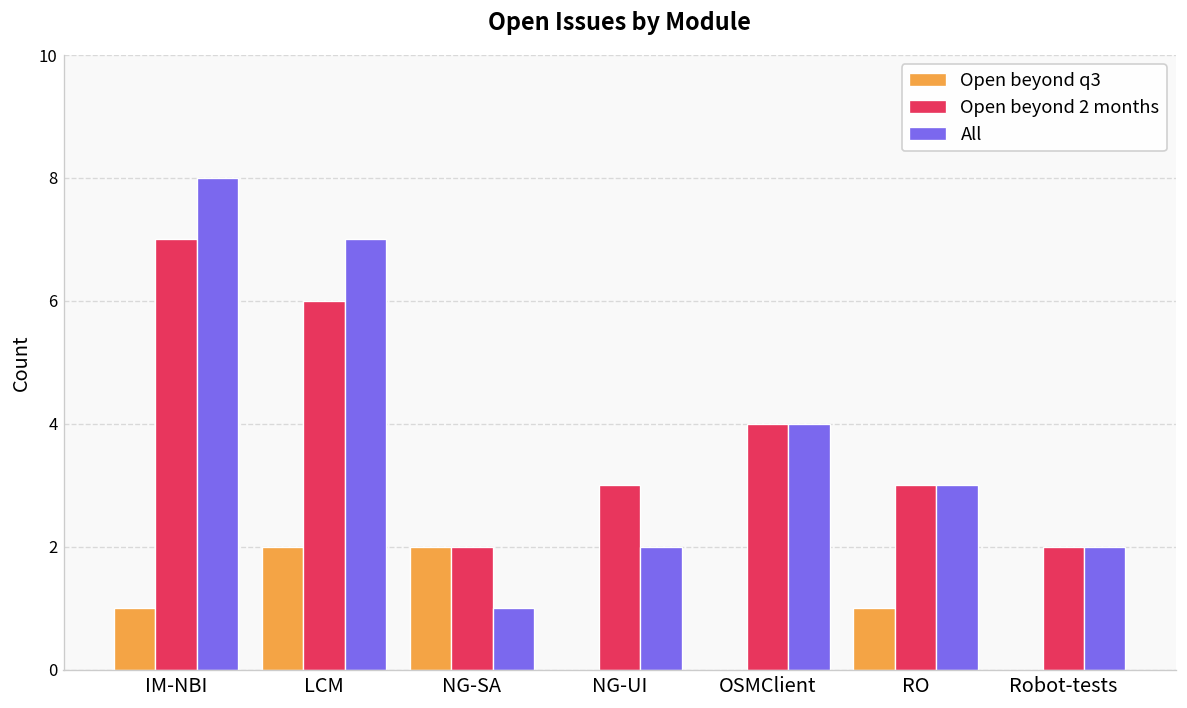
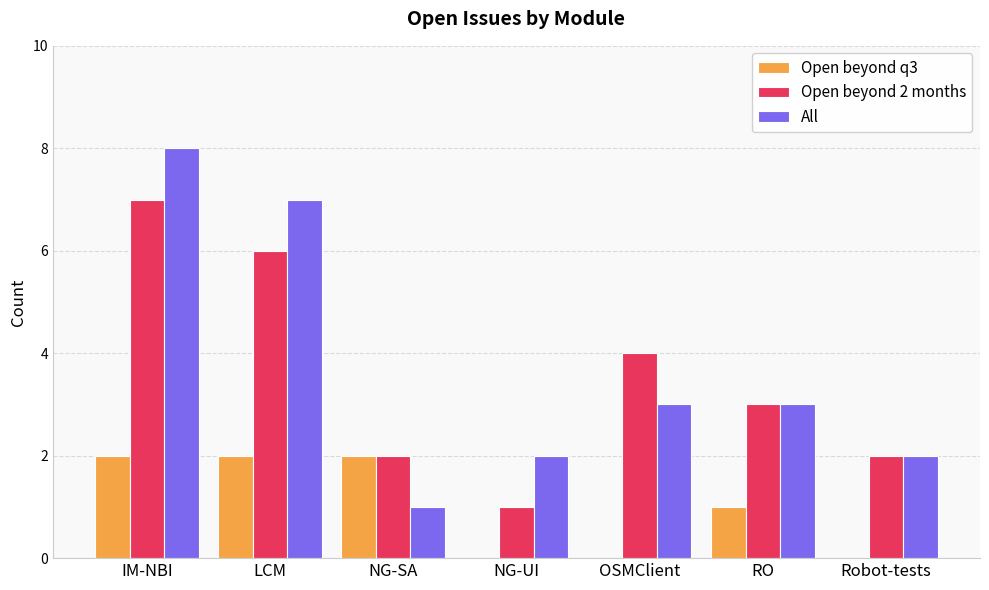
Open beyond q3, IM-NBI: 1 -> 2
Open beyond 2 months, NG-UI: 3 -> 1
All, OSMClient: 4 -> 3
